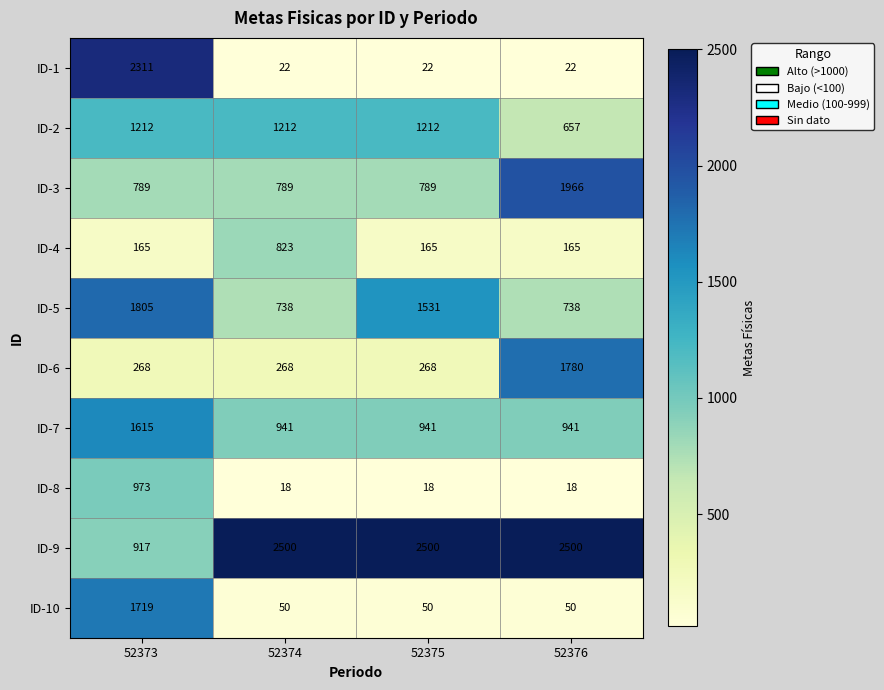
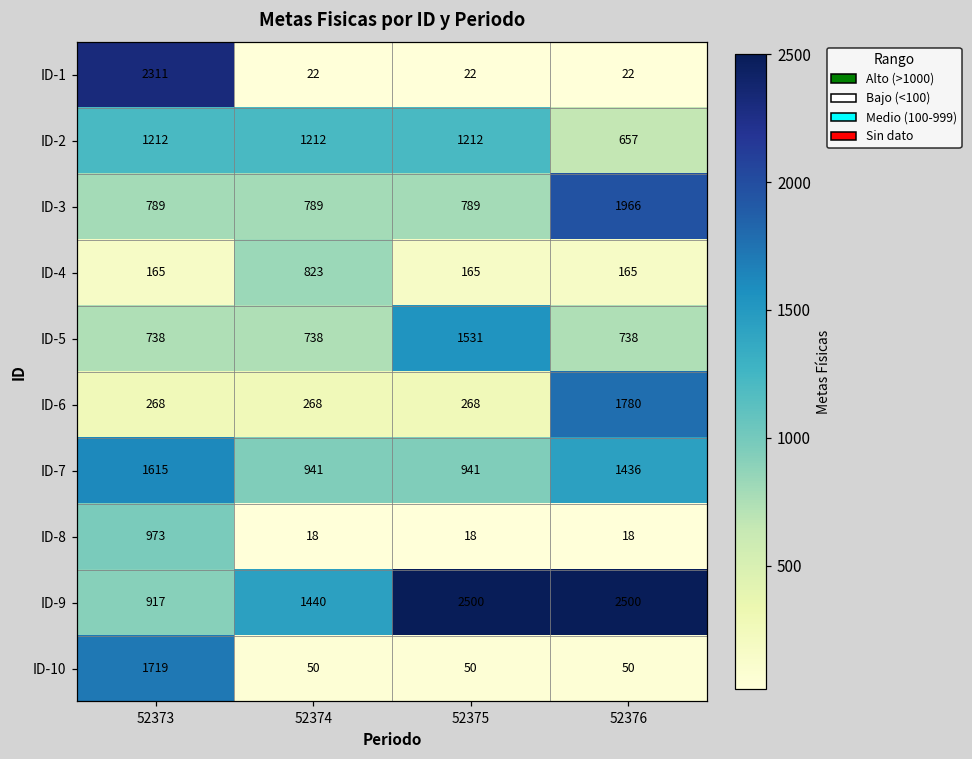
ID-5, 52373: 1805 -> 738
ID-7, 52376: 941 -> 1436
ID-9, 52374: 2500 -> 1440
